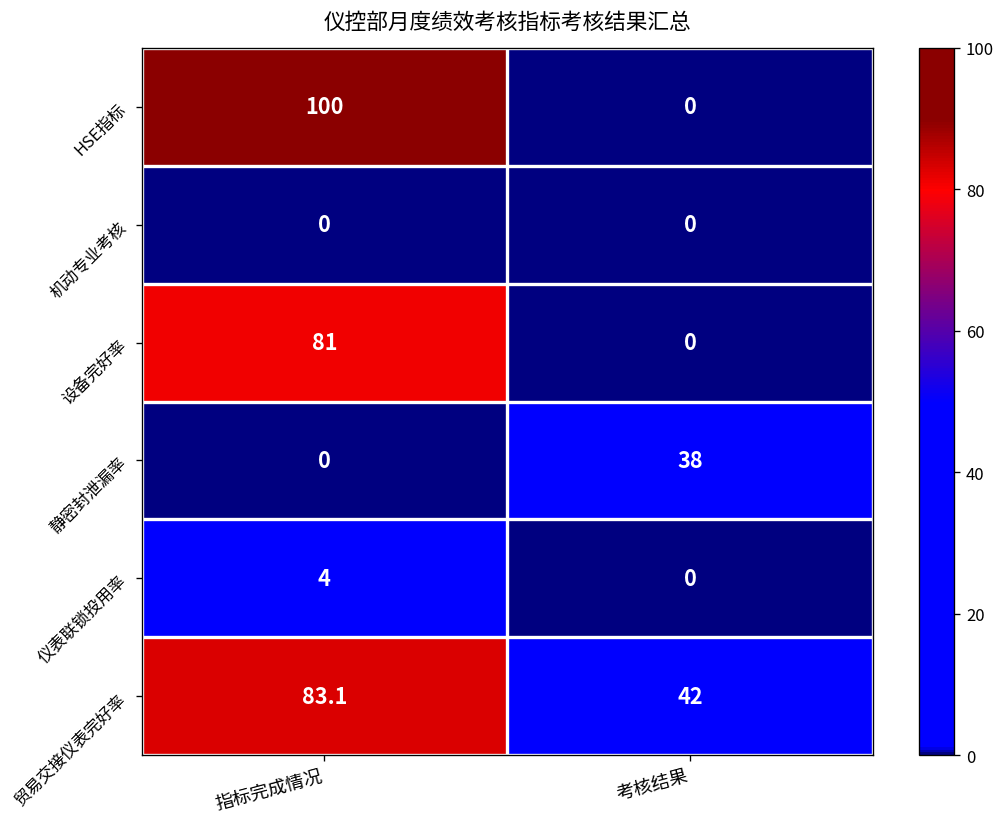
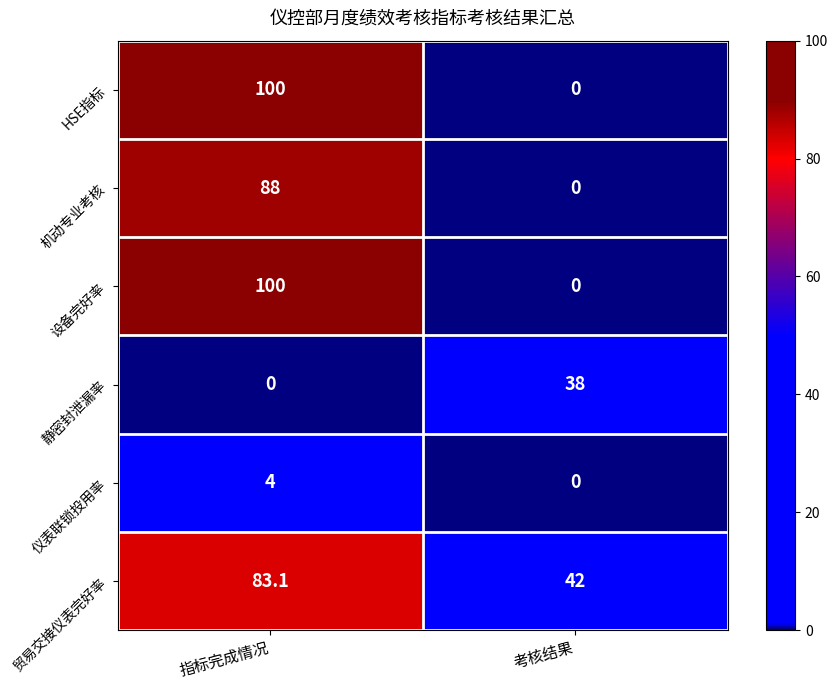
机动专业考核, 指标完成情况: 0 -> 88
设备完好率, 指标完成情况: 81 -> 100
